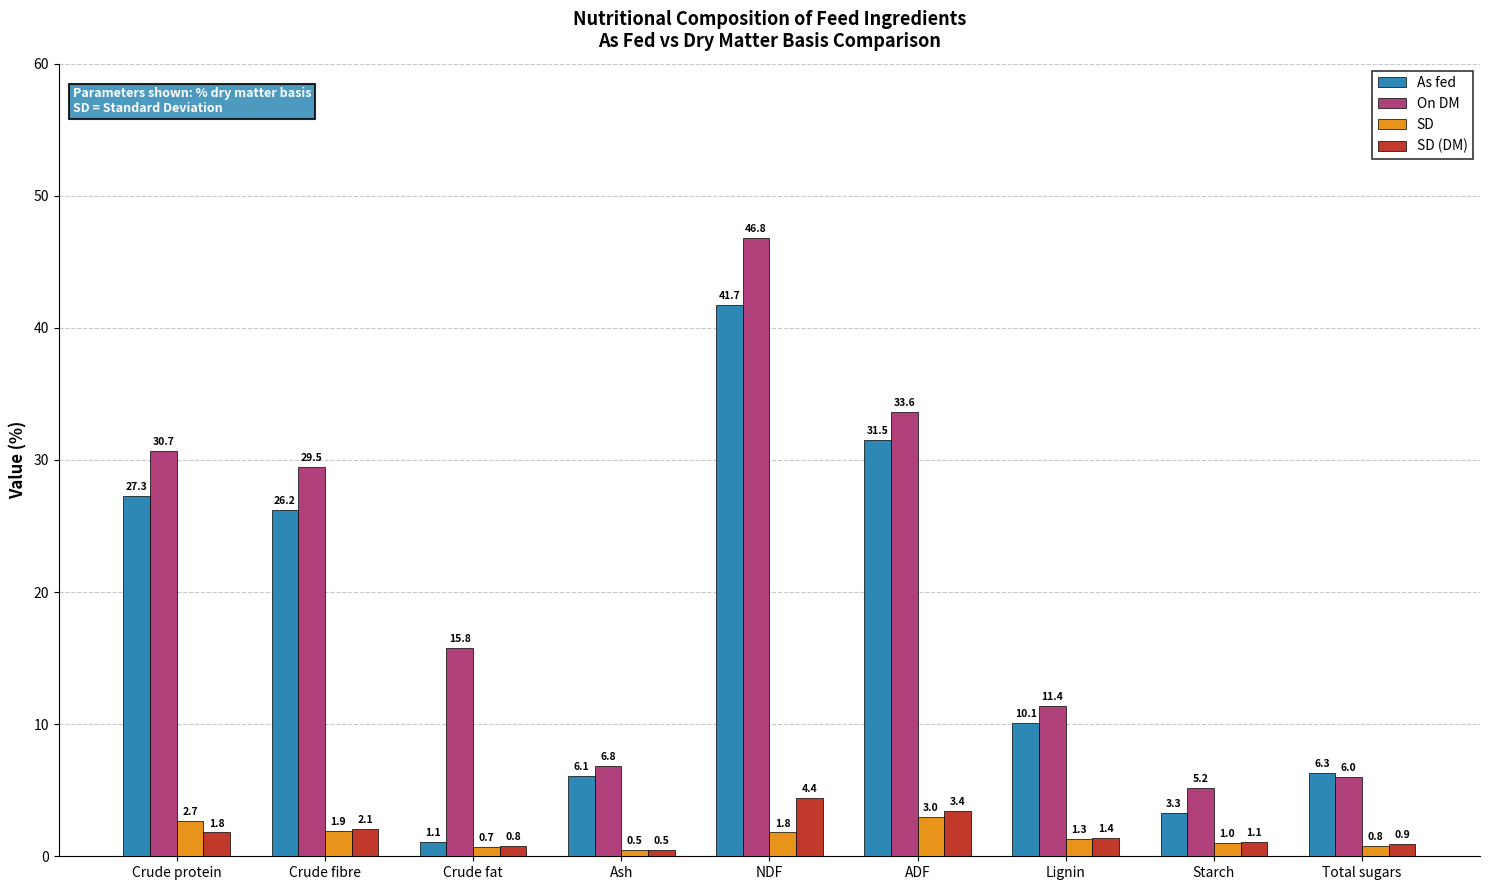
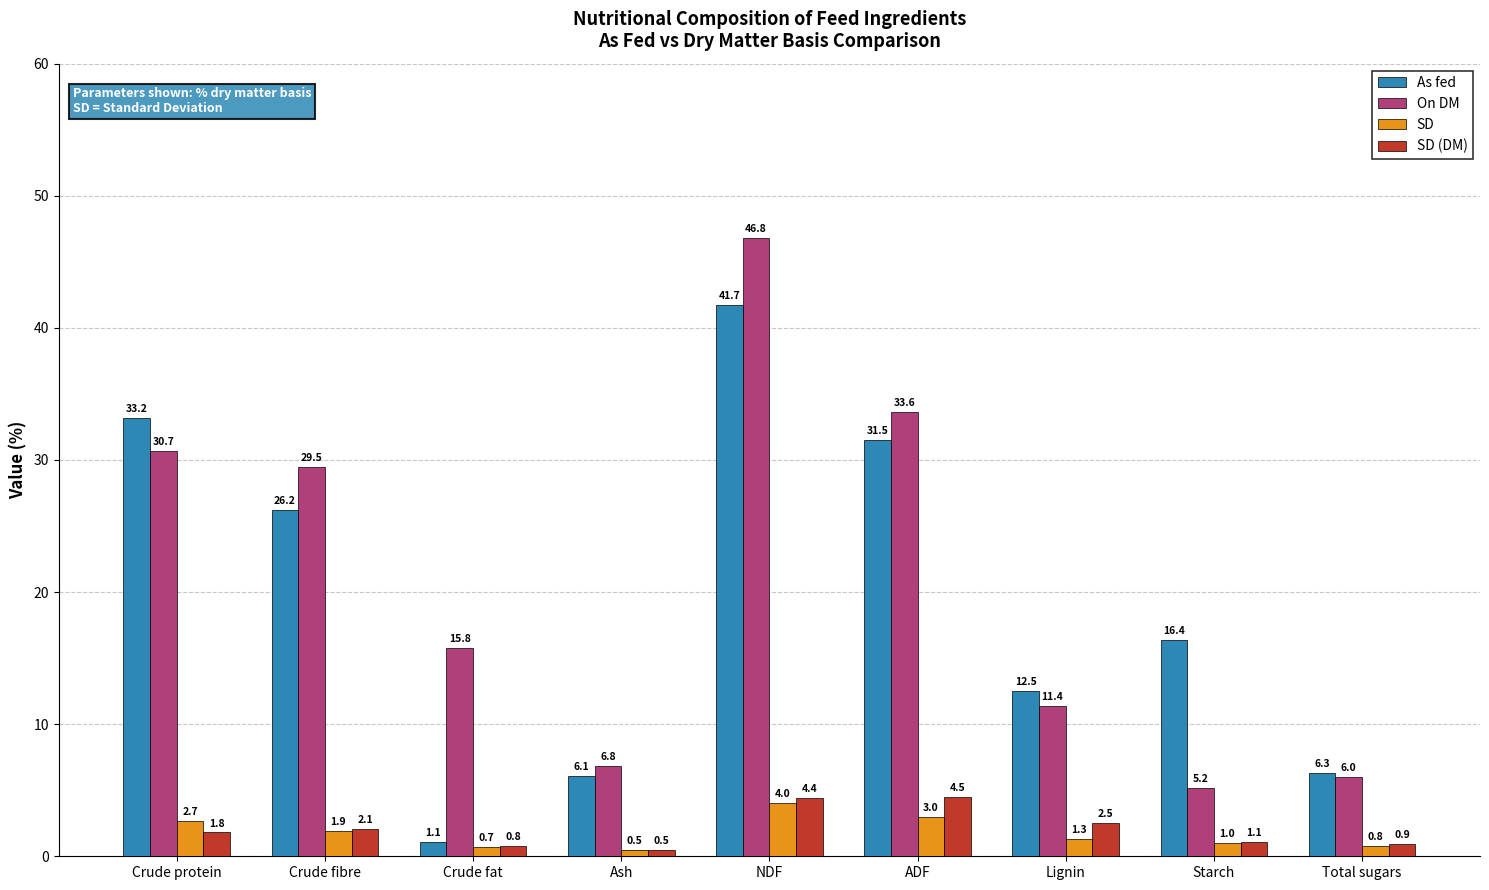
As fed, Crude protein: 27.3 -> 33.2
SD, NDF: 1.8 -> 4.0
SD (DM), ADF: 3.4 -> 4.5
As fed, Lignin: 10.1 -> 12.5
SD (DM), Lignin: 1.4 -> 2.5
As fed, Starch: 3.3 -> 16.4
